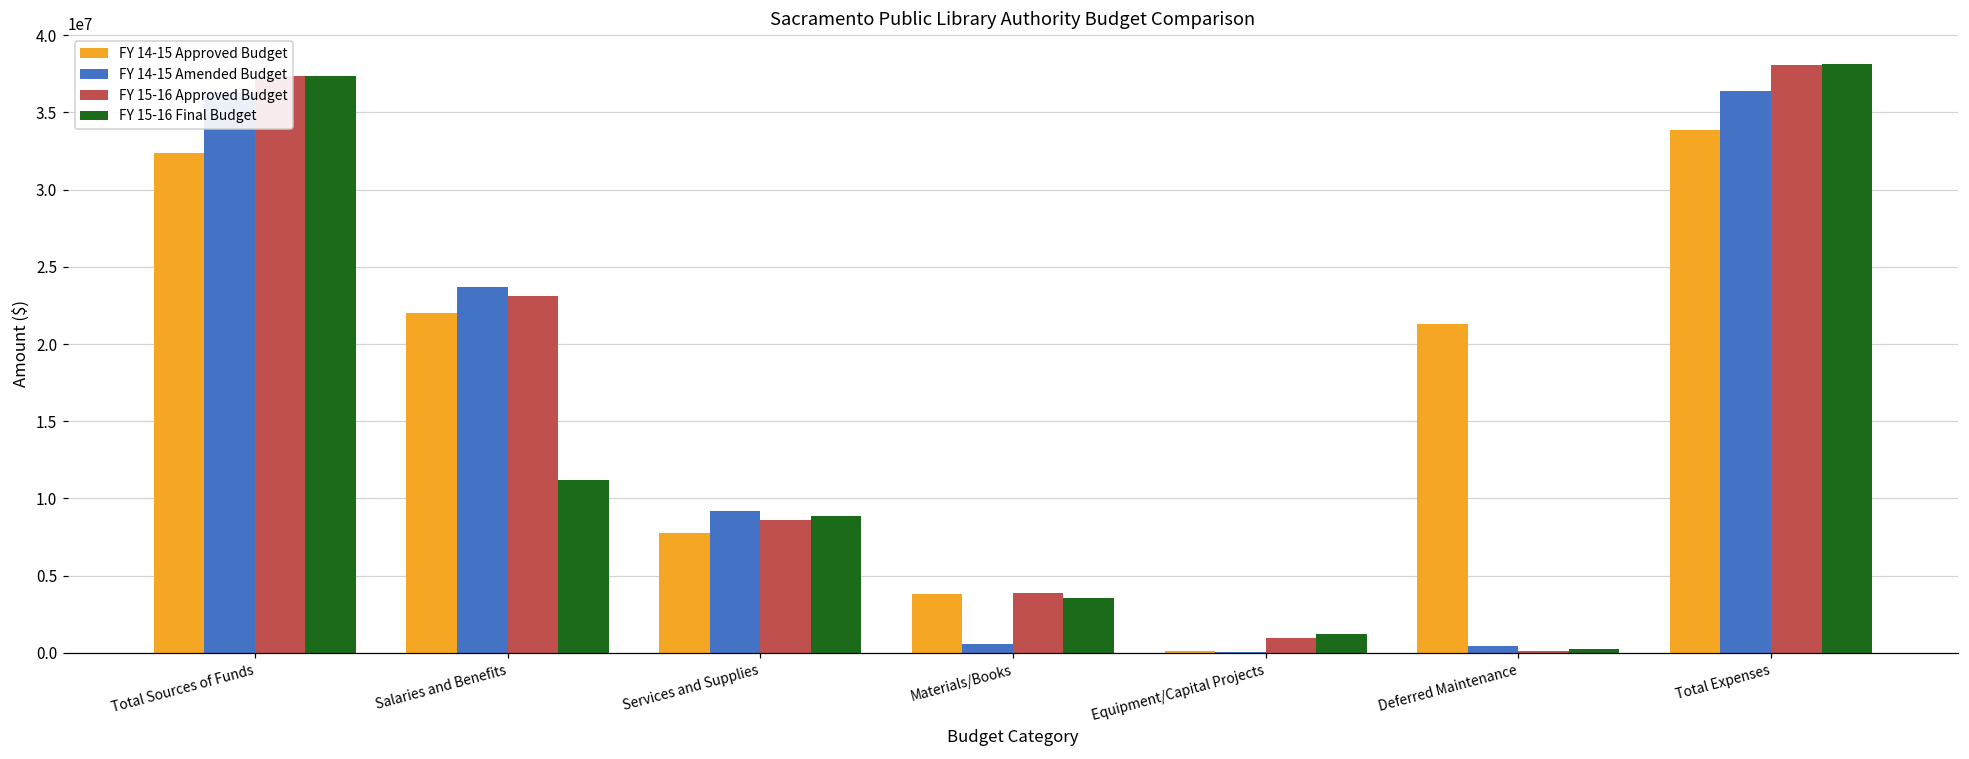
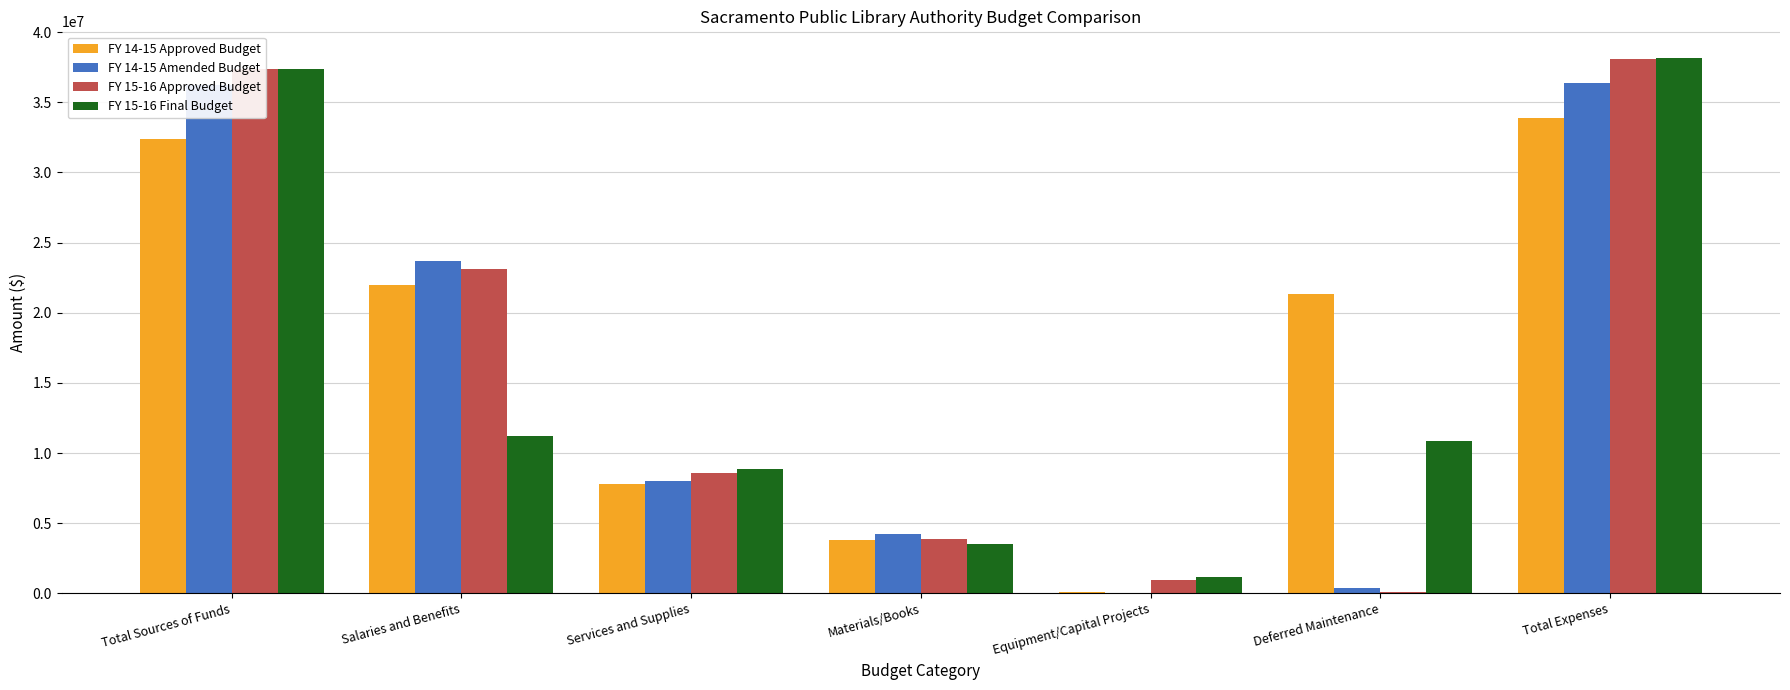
FY 14-15 Amended Budget, Services and Supplies: 9200000 -> 8000000
FY 14-15 Amended Budget, Materials/Books: 600000 -> 4200000
FY 15-16 Final Budget, Deferred Maintenance: 200000 -> 10800000
